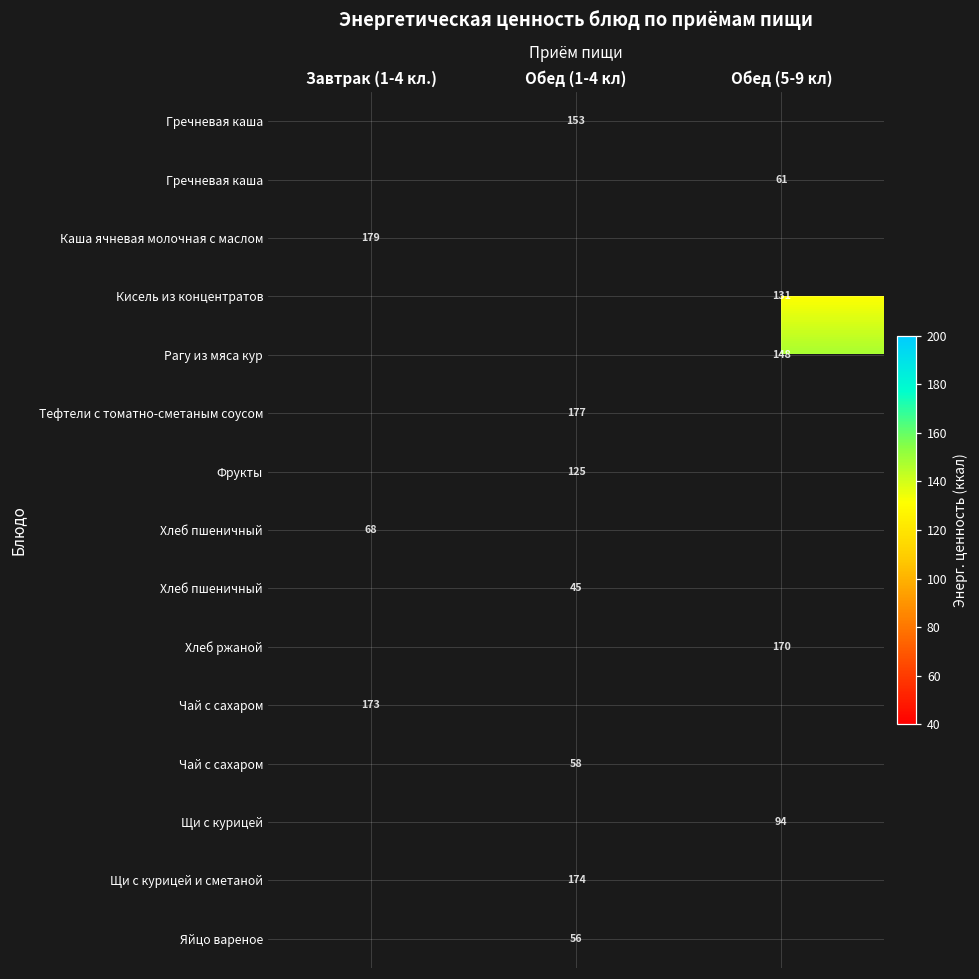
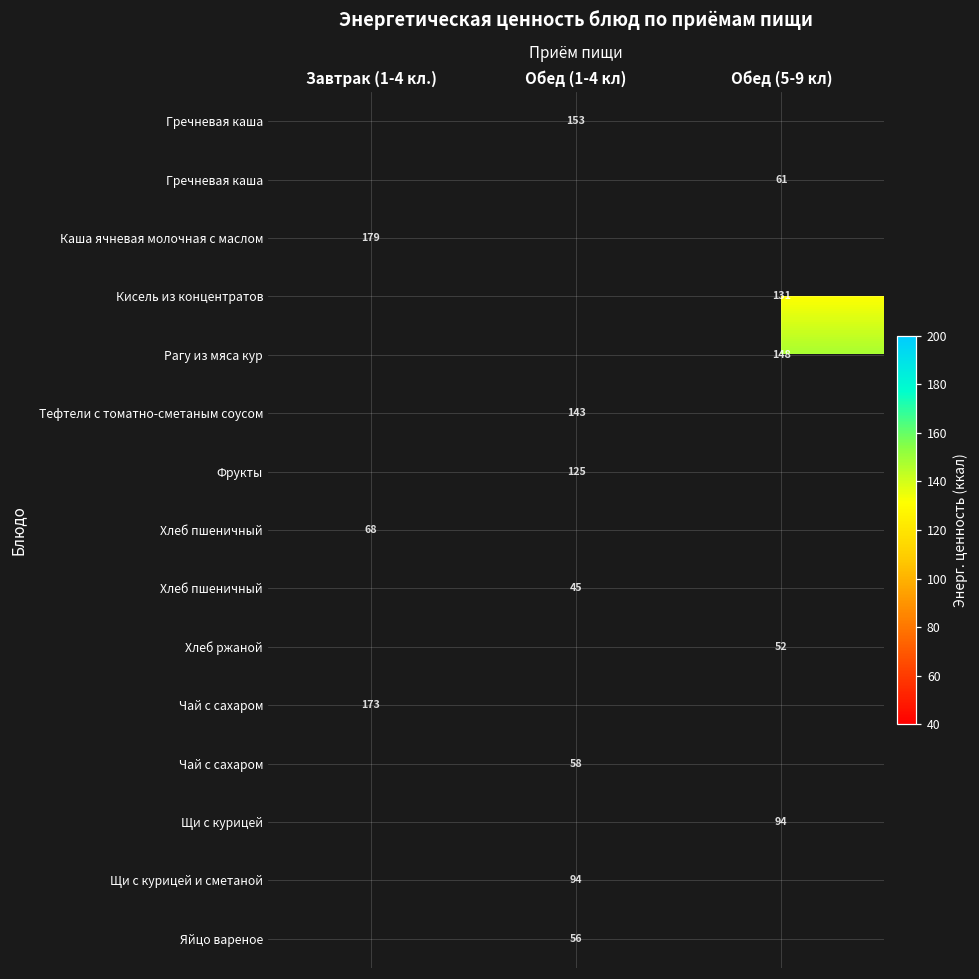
Тефтели с томатно-сметаным соусом, Обед (1-4 кл): 177 -> 143
Хлеб ржаной, Обед (5-9 кл): 170 -> 52
Щи с курицей и сметаной, Обед (1-4 кл): 174 -> 94
